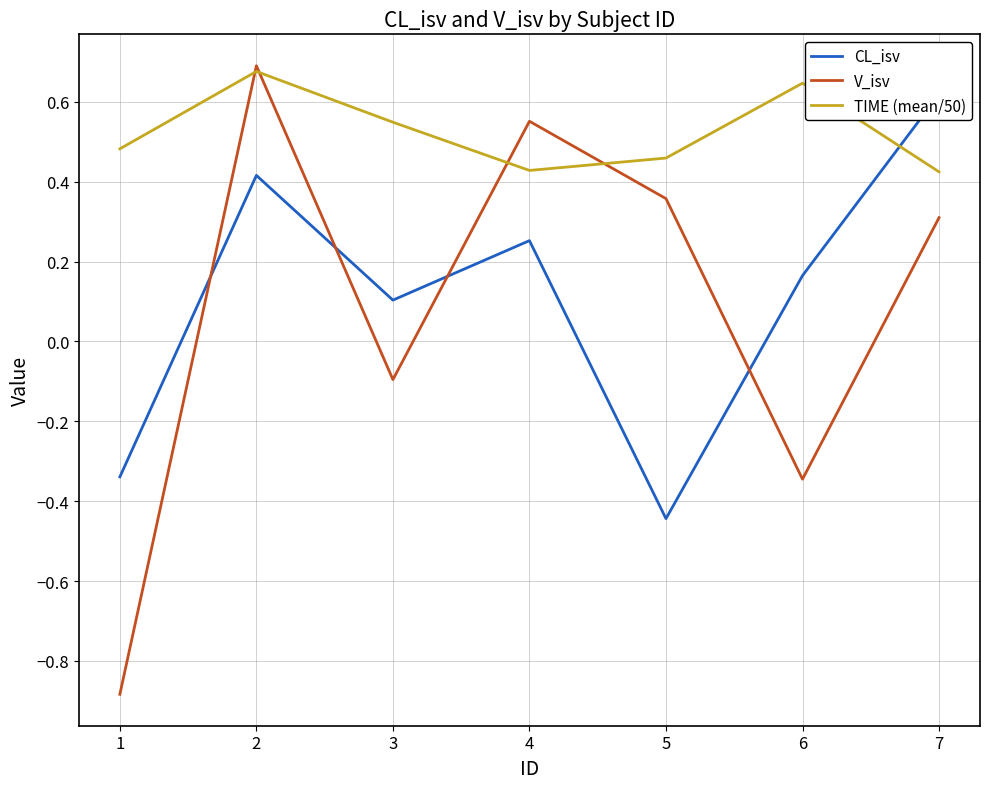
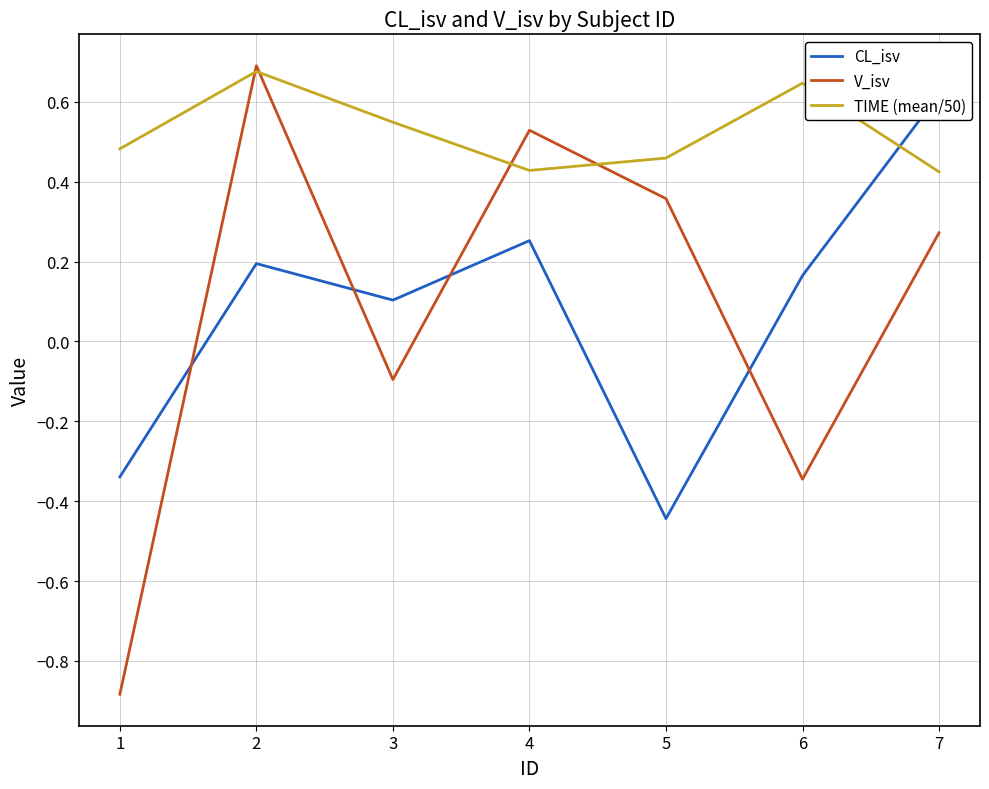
CL_isv, 2: 0.42 -> 0.20
V_isv, 4: 0.55 -> 0.53
V_isv, 7: 0.31 -> 0.27
